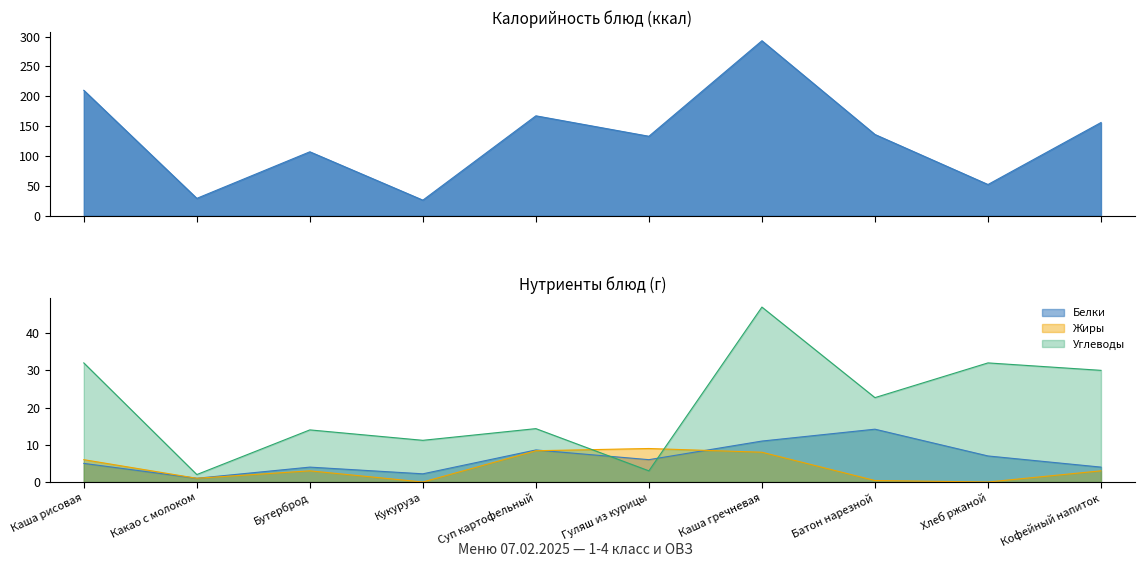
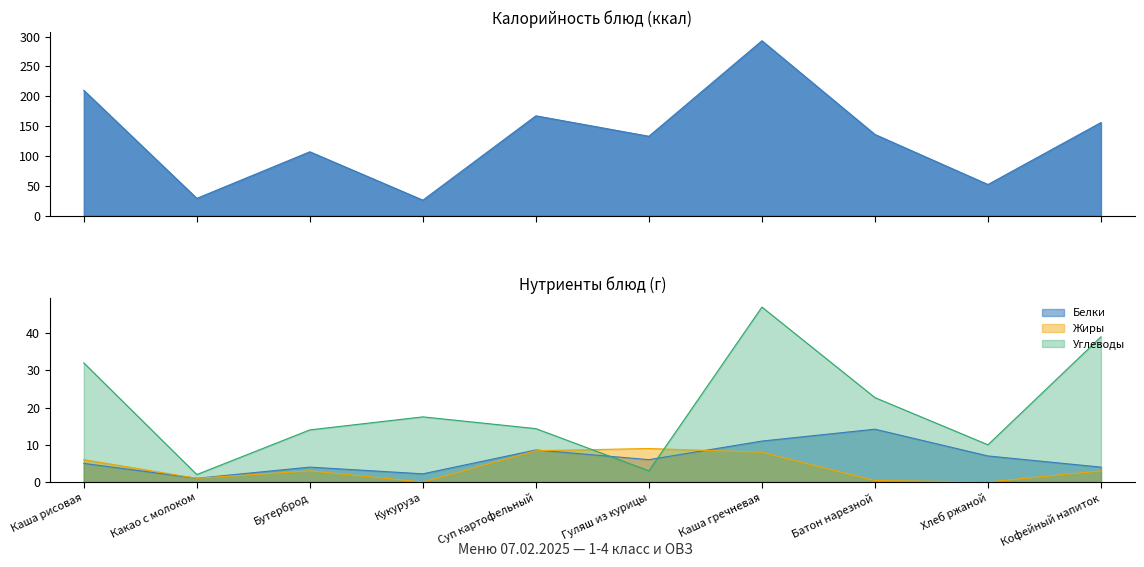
Нутриенты блюд (г), Углеводы, Кукуруза: 11 -> 18
Нутриенты блюд (г), Углеводы, Хлеб ржаной: 32 -> 10
Нутриенты блюд (г), Углеводы, Кофейный напиток: 30 -> 39
